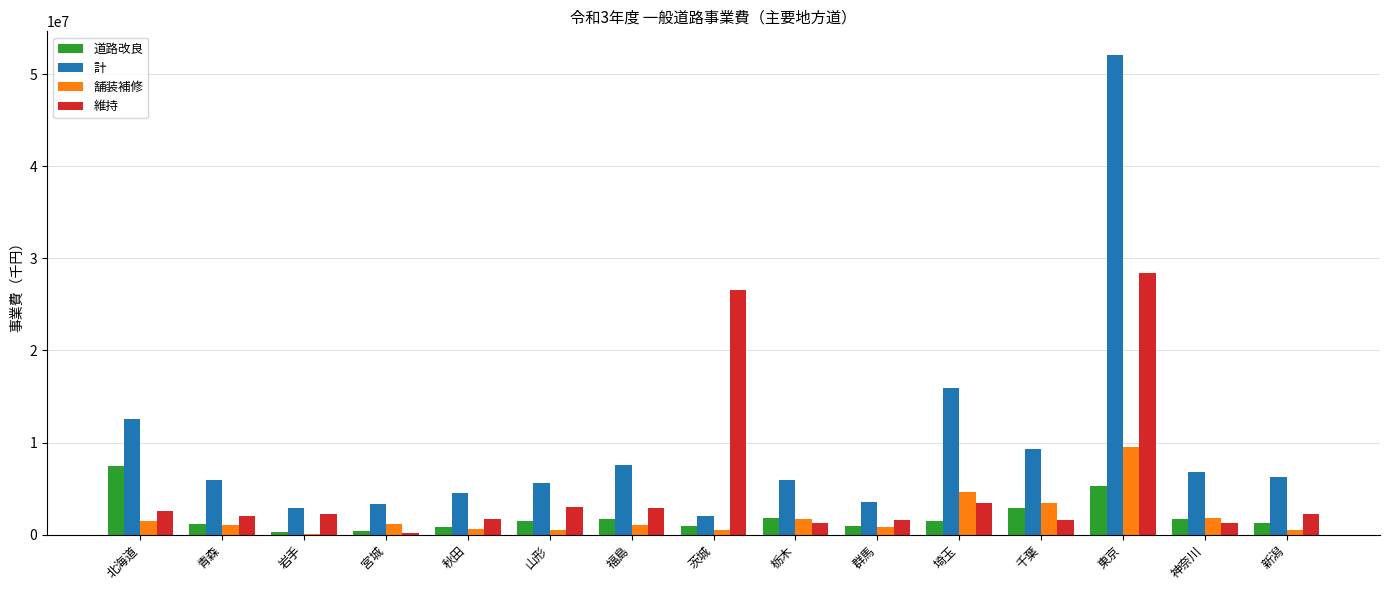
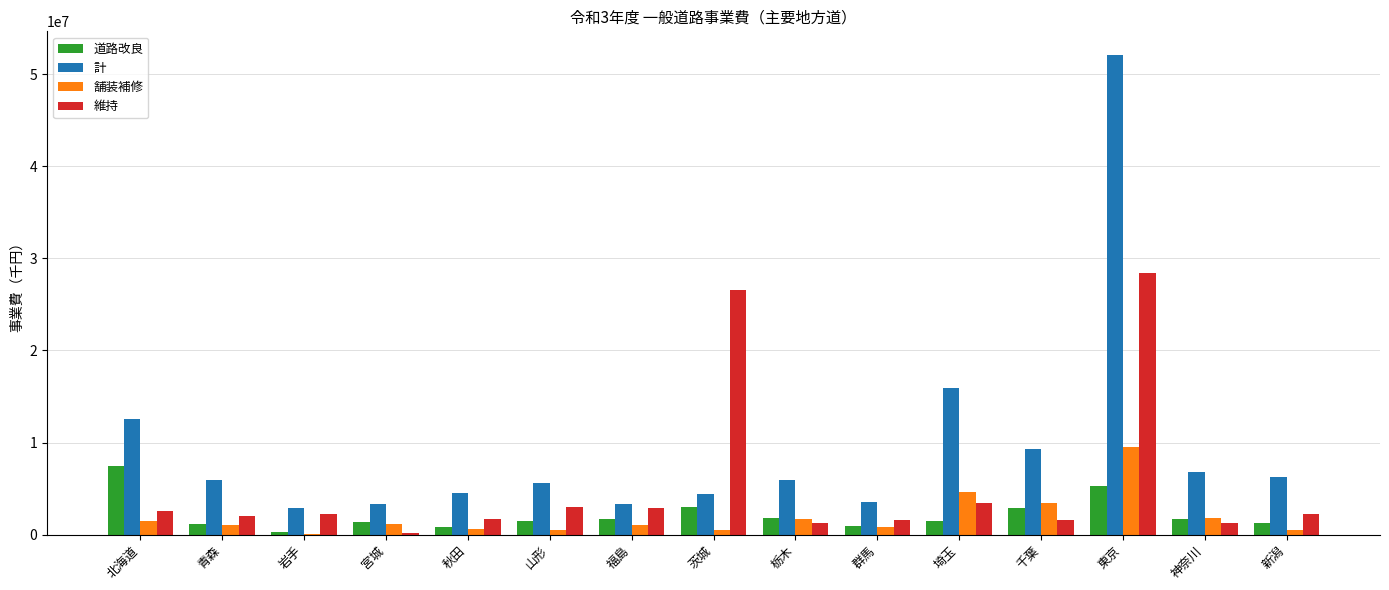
道路改良, 宮城: 0 -> 1000000
計, 福島: 8000000 -> 3000000
道路改良, 茨城: 1000000 -> 3000000
計, 茨城: 2000000 -> 4000000
